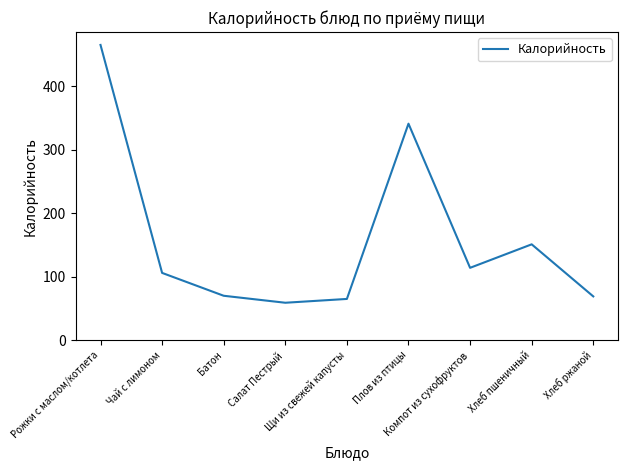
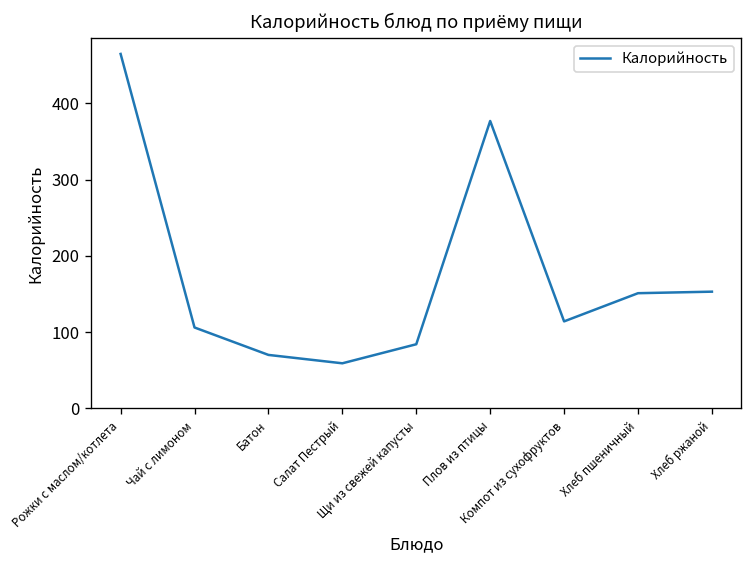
Щи из свежей капусты: 70 -> 80
Плов из птицы: 340 -> 380
Хлеб ржаной: 70 -> 150
